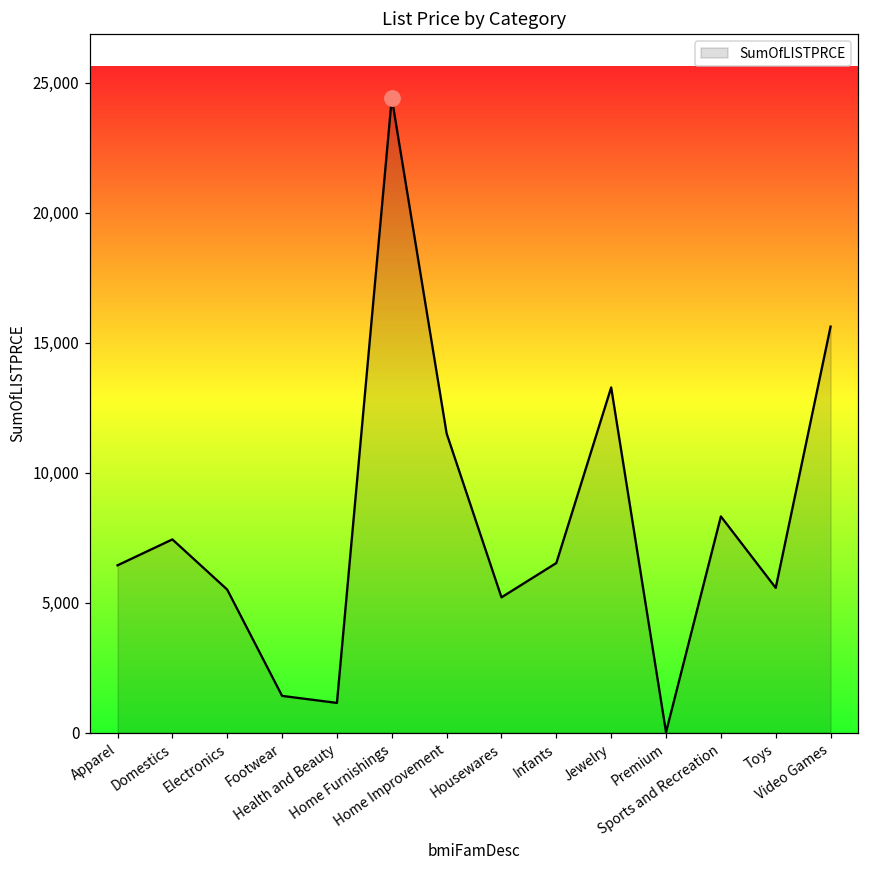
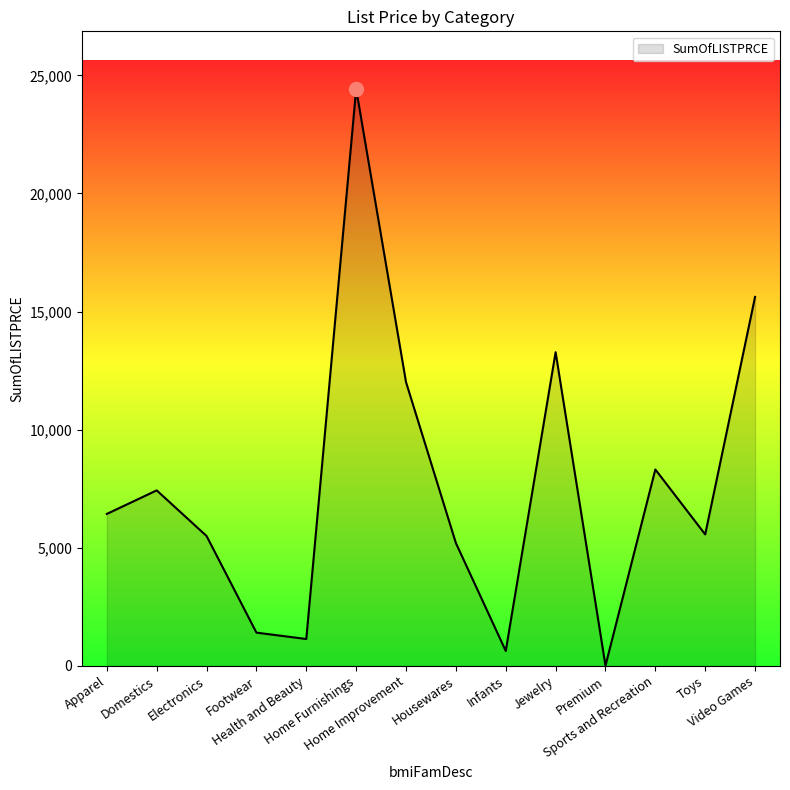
SumOfLISTPRCE, Home Improvement: 11,500 -> 12,000
SumOfLISTPRCE, Infants: 6,500 -> 600
